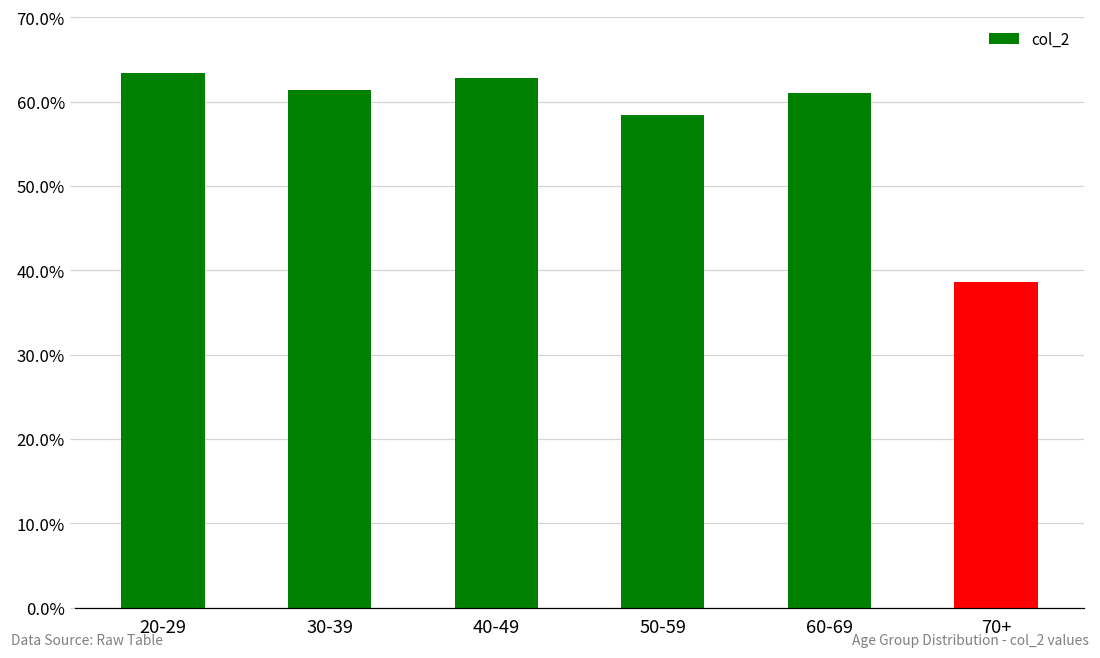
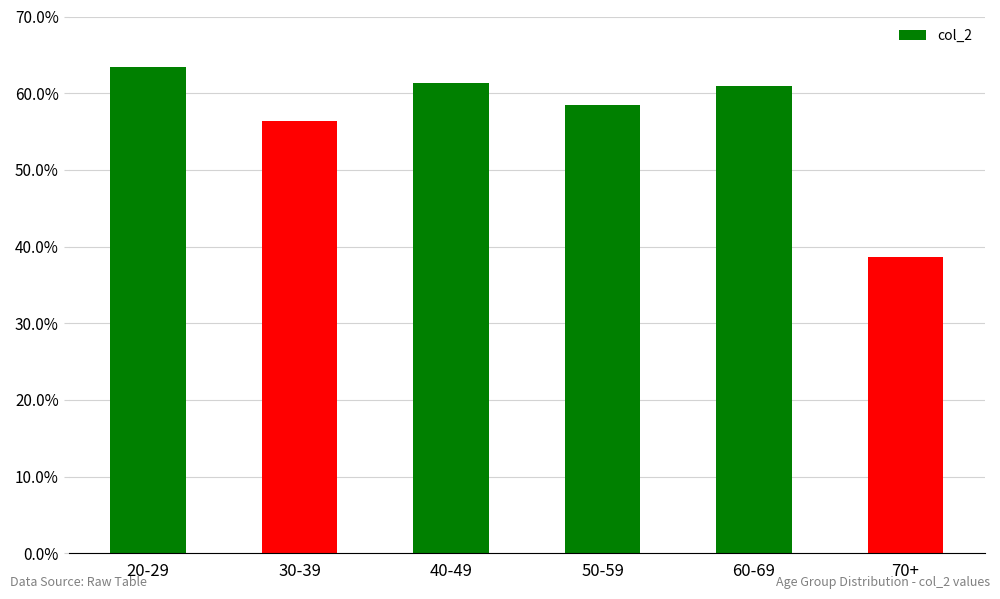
30-39: 61% -> 56%
40-49: 63% -> 61%
